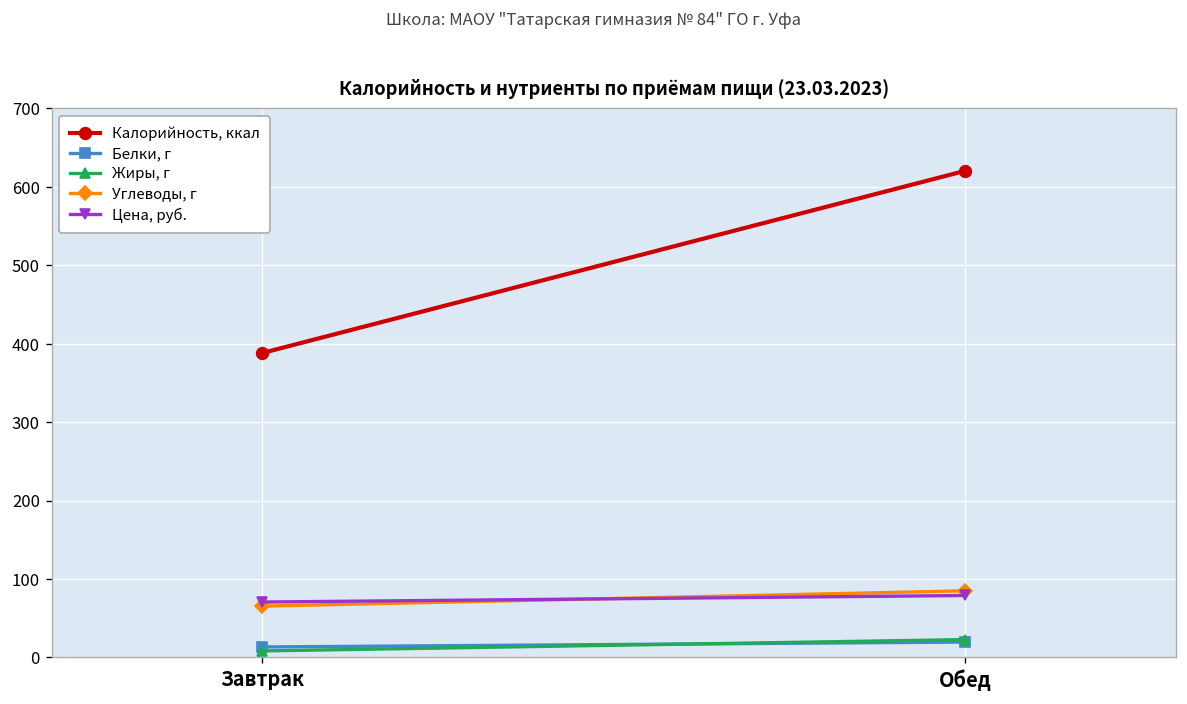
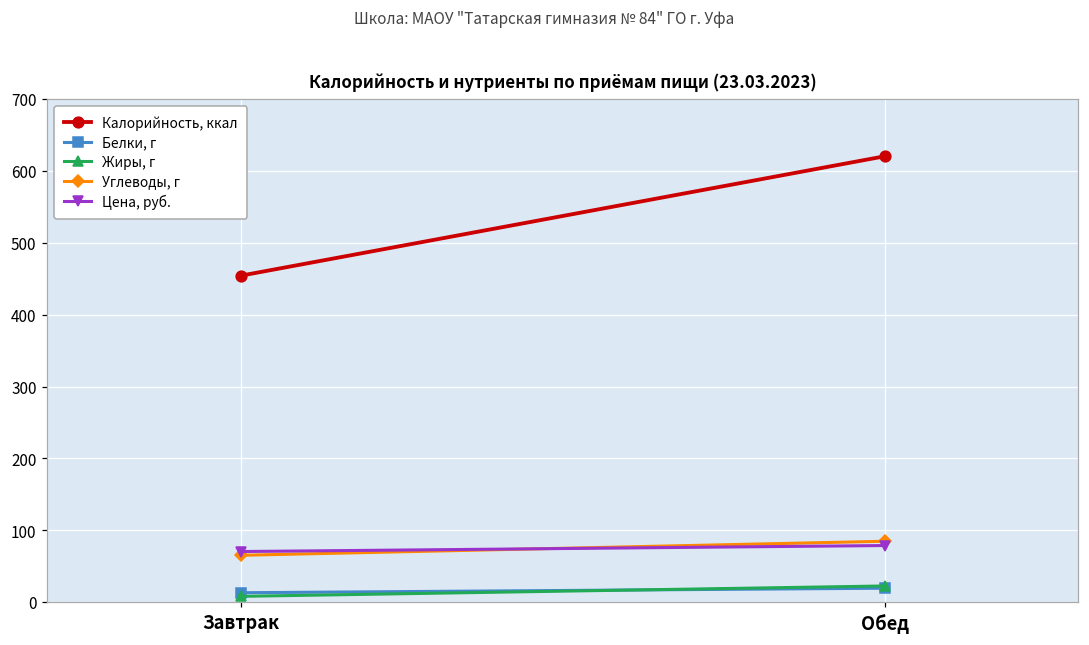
Калорийность, ккал, Завтрак: 390 -> 450
